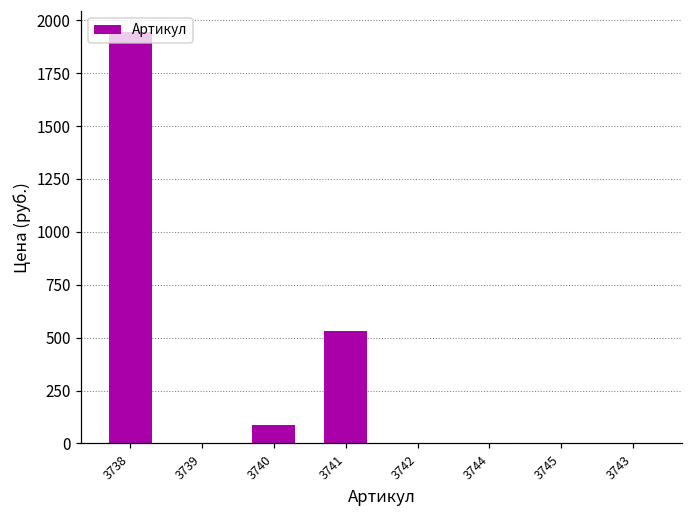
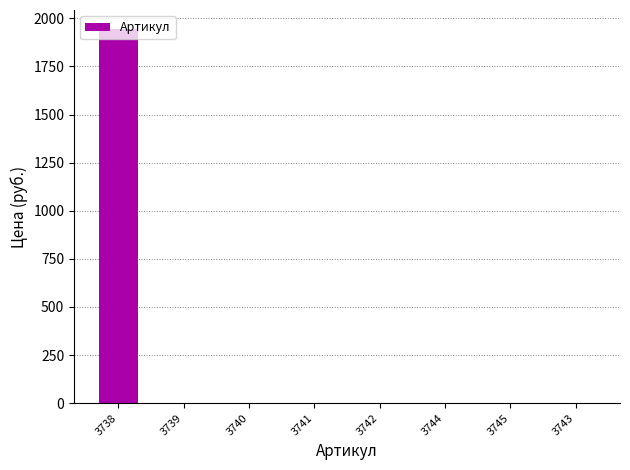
3740: 90 -> 0
3741: 530 -> 0
